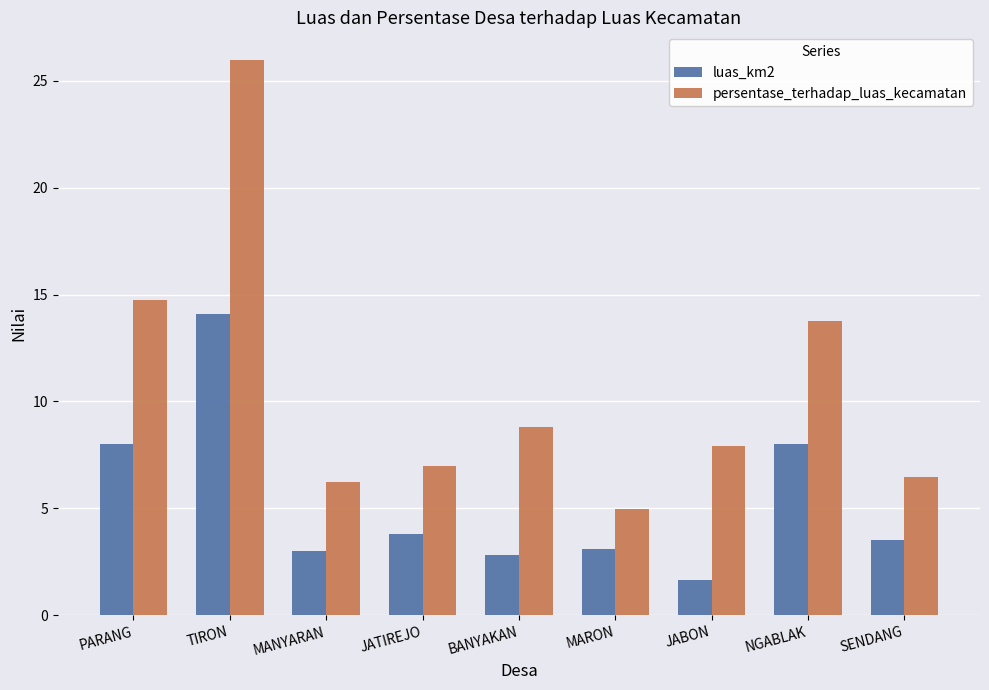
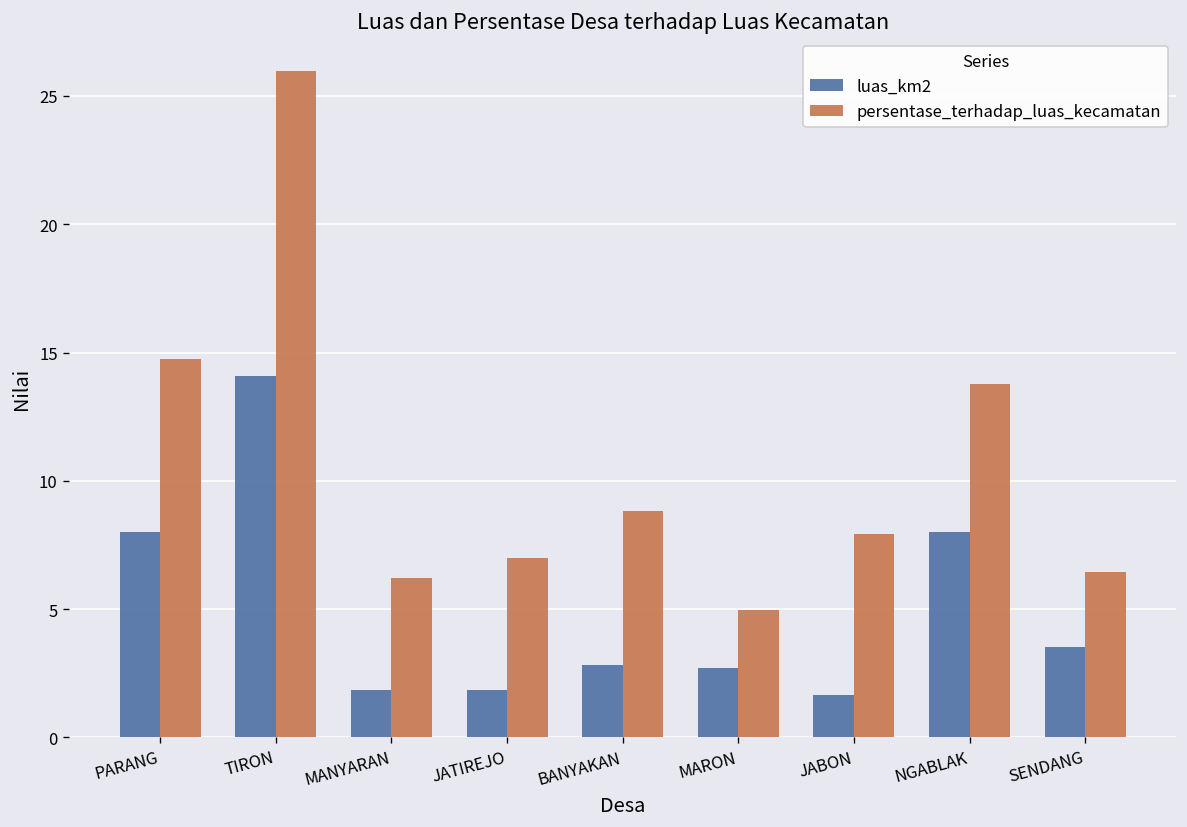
luas_km2, MANYARAN: 3.0 -> 1.8
luas_km2, JATIREJO: 3.8 -> 1.8
luas_km2, MARON: 3.1 -> 2.7
